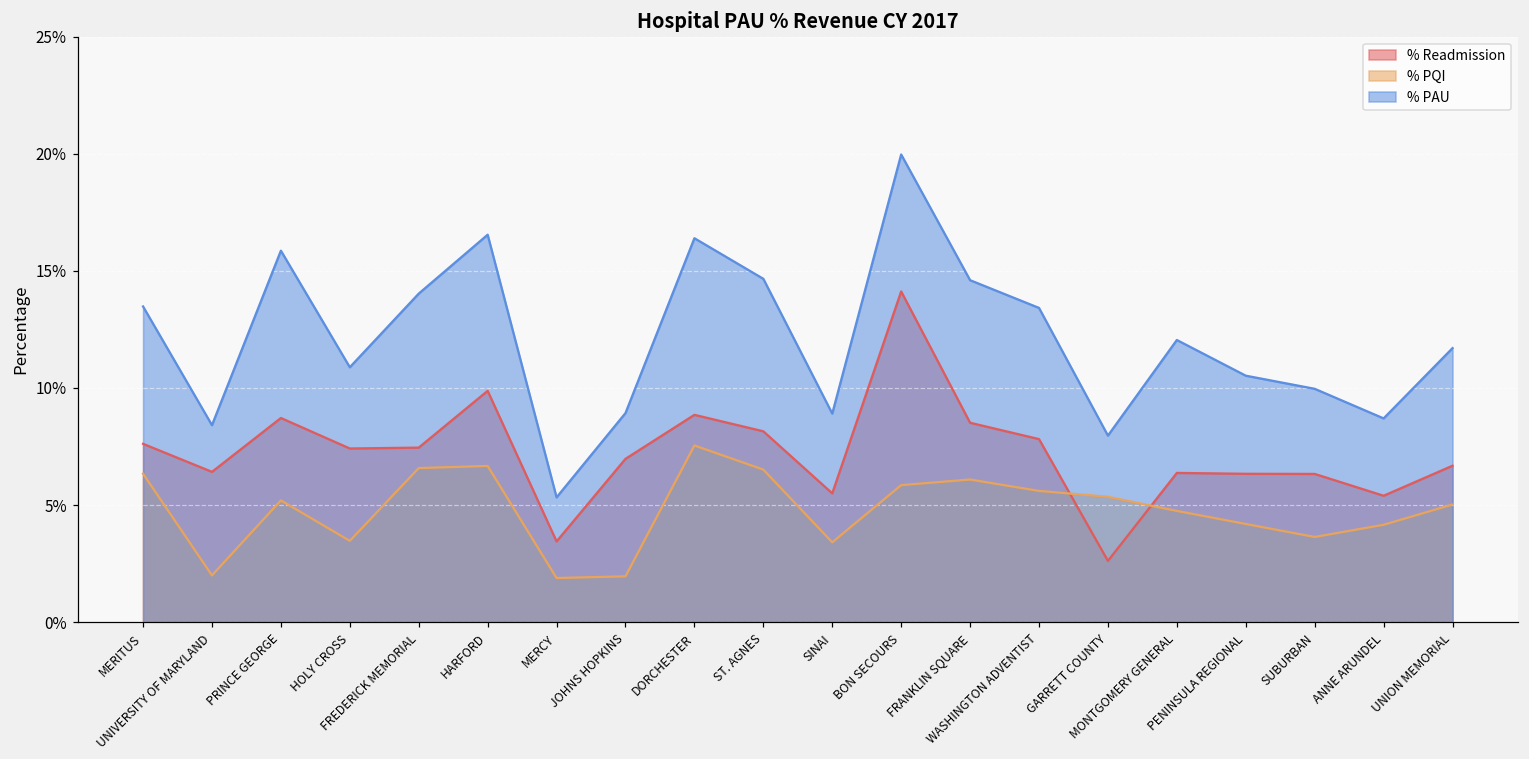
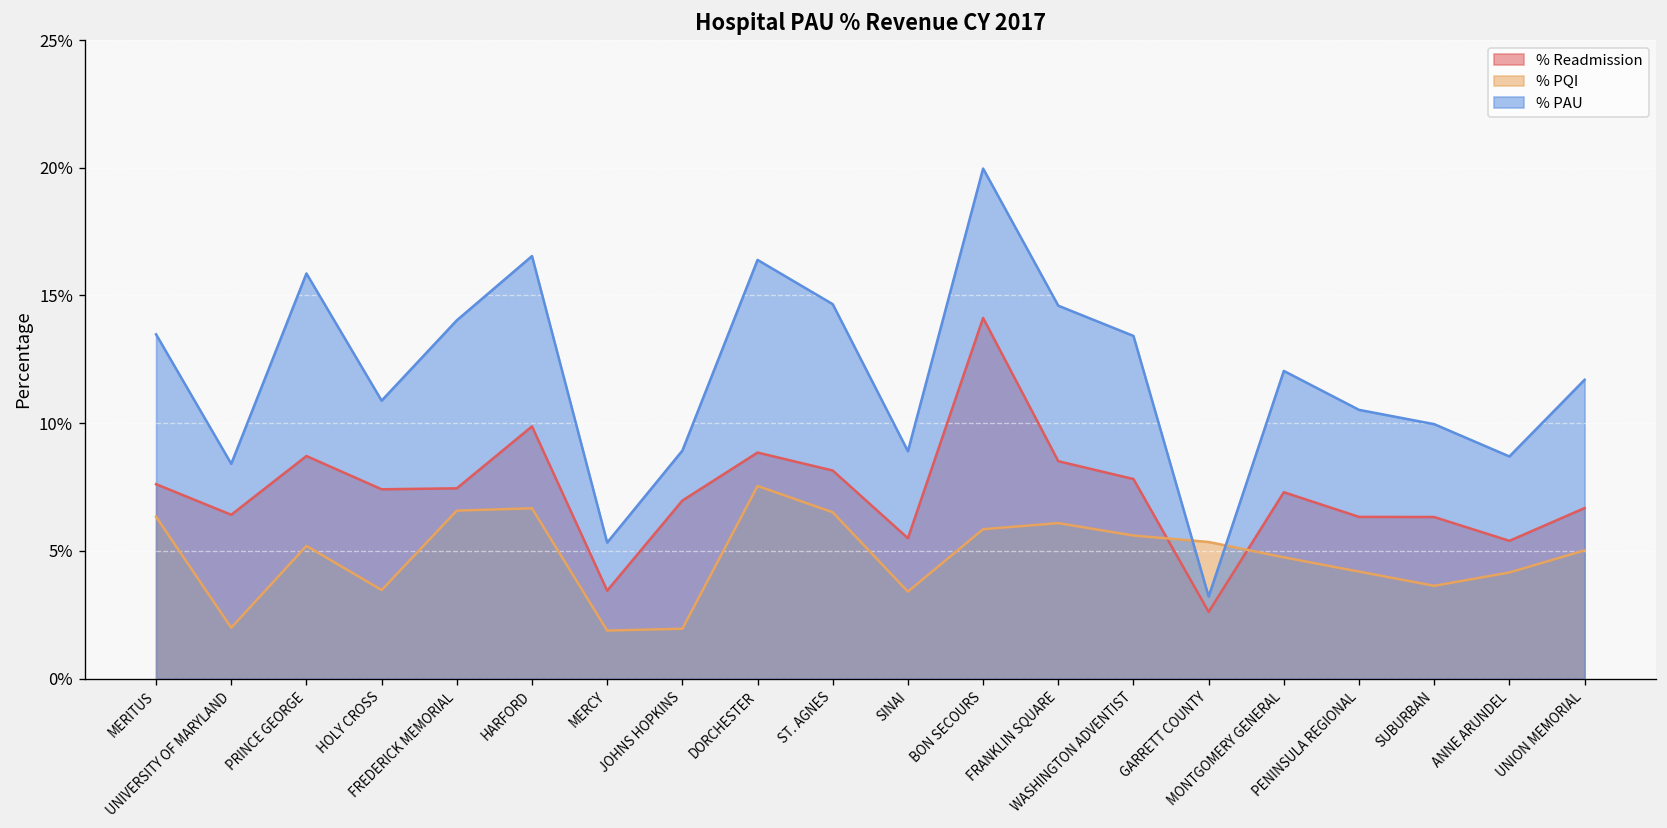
% PAU, GARRETT COUNTY: 8.0% -> 3.2%
% Readmission, MONTGOMERY GENERAL: 6.4% -> 7.3%
